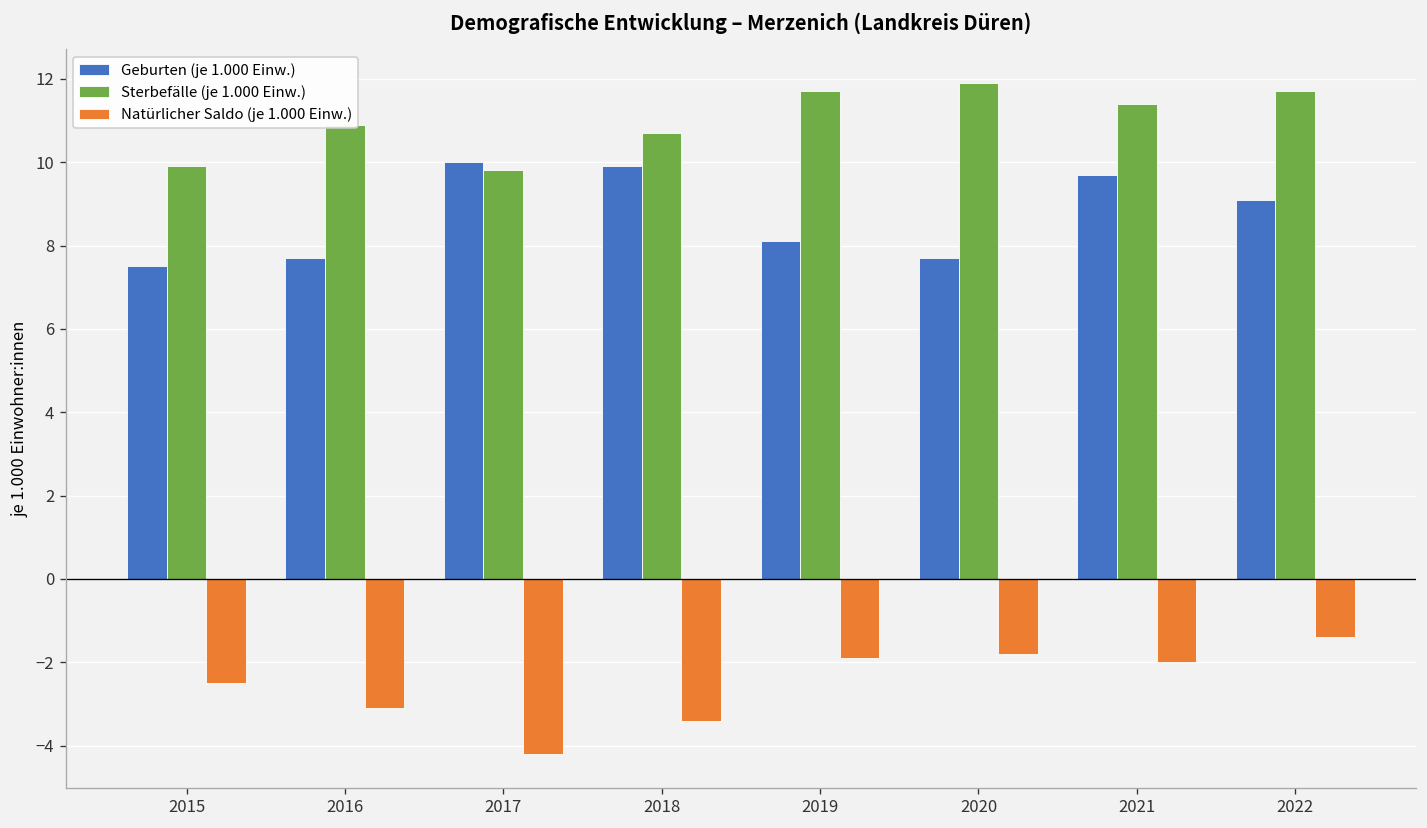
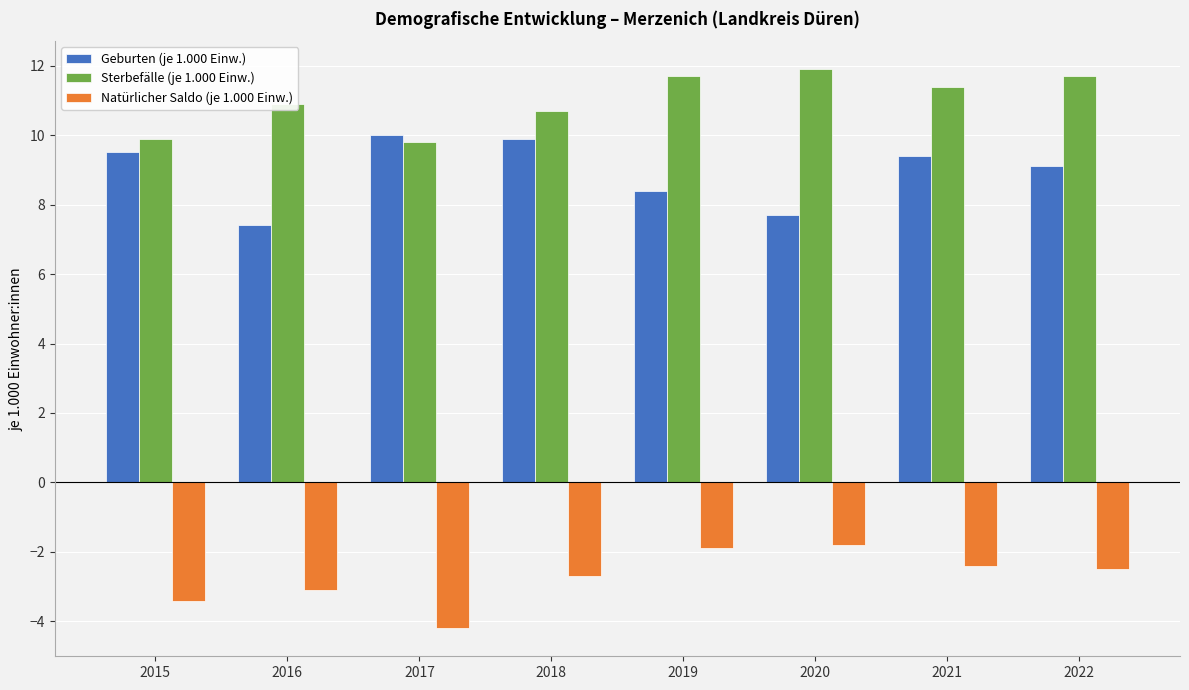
Geburten (je 1.000 Einw.), 2015: 7.5 -> 9.5
Natürlicher Saldo (je 1.000 Einw.), 2015: -2.5 -> -3.4
Geburten (je 1.000 Einw.), 2016: 7.7 -> 7.4
Natürlicher Saldo (je 1.000 Einw.), 2018: -3.4 -> -2.7
Geburten (je 1.000 Einw.), 2019: 8.1 -> 8.4
Geburten (je 1.000 Einw.), 2021: 9.7 -> 9.4
Natürlicher Saldo (je 1.000 Einw.), 2021: -2.0 -> -2.4
Natürlicher Saldo (je 1.000 Einw.), 2022: -1.4 -> -2.5
